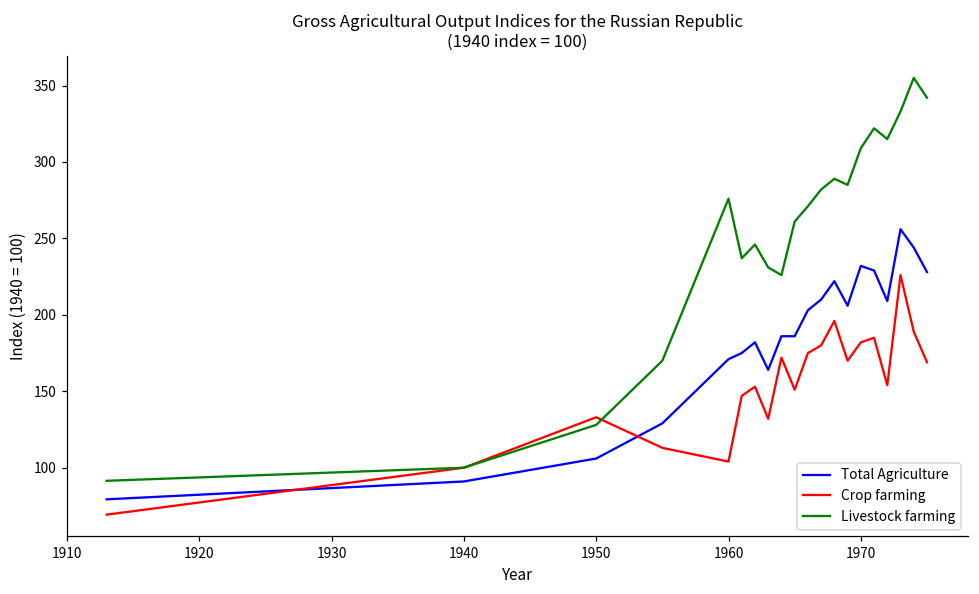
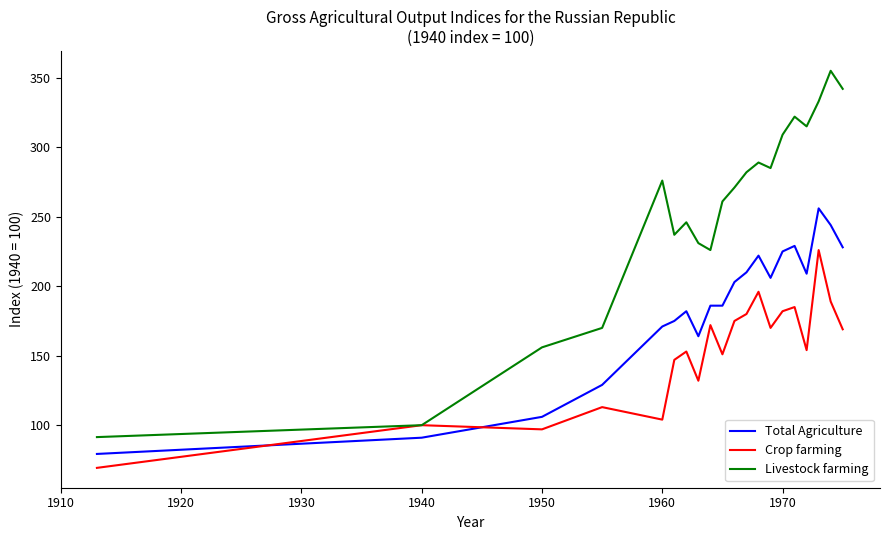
Crop farming, 1950: 133 -> 97
Livestock farming, 1950: 128 -> 156
Total Agriculture, 1970: 232 -> 225
